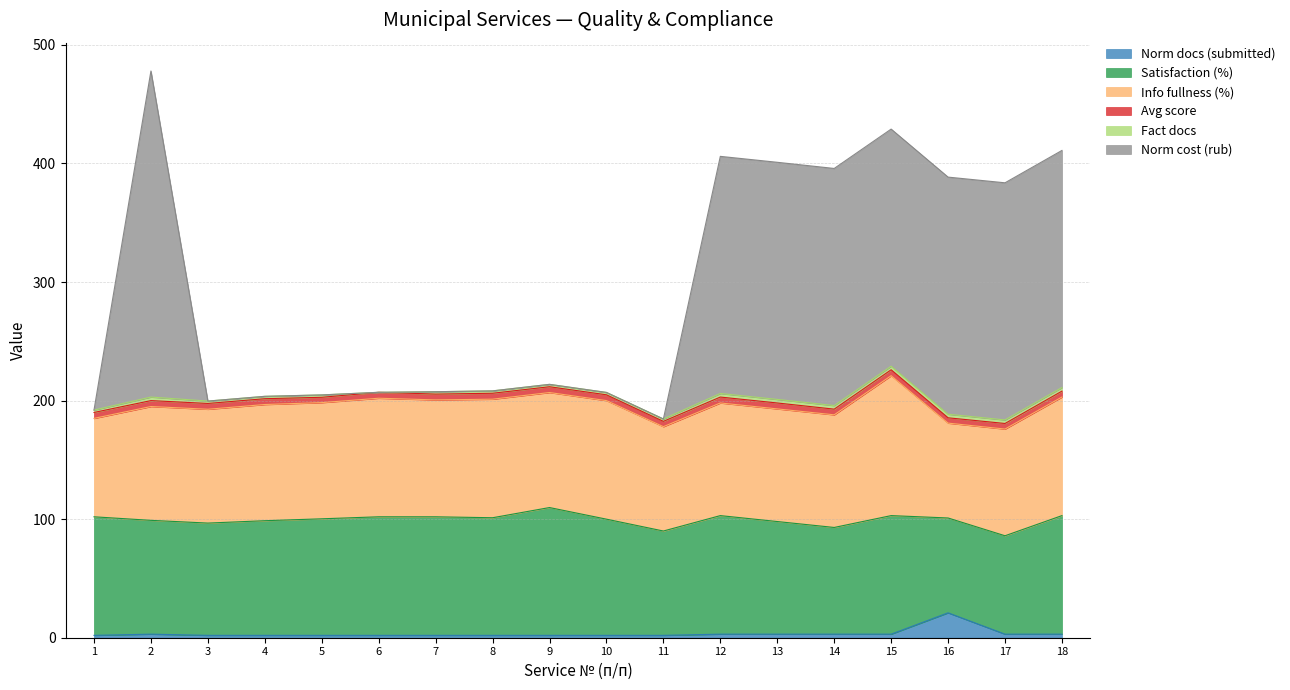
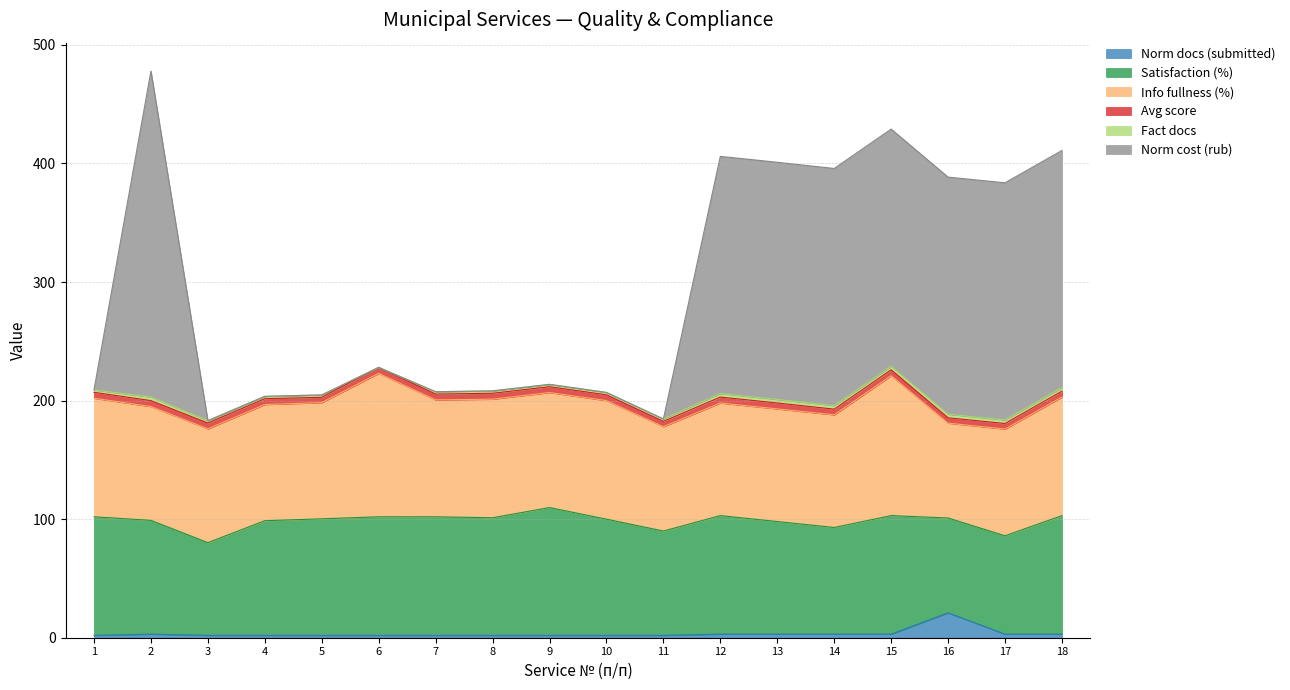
Info fullness (%), 1: 83 -> 100
Satisfaction (%), 3: 95 -> 78
Info fullness (%), 6: 100 -> 121
